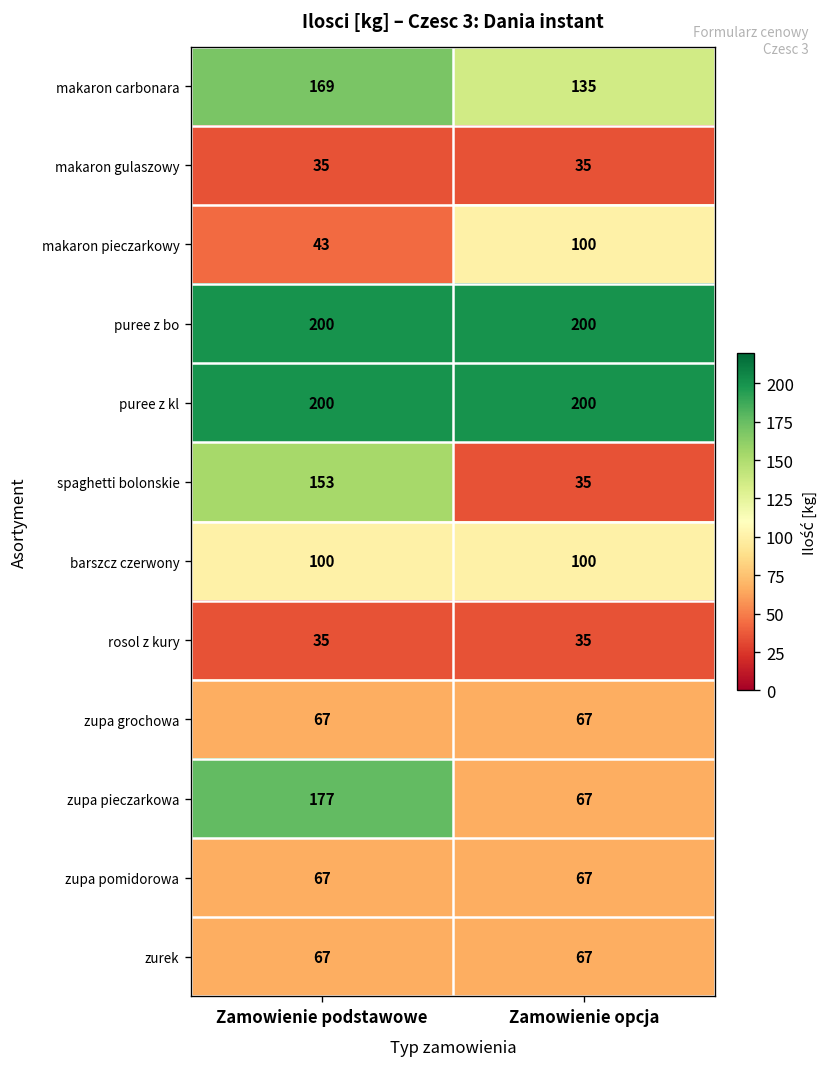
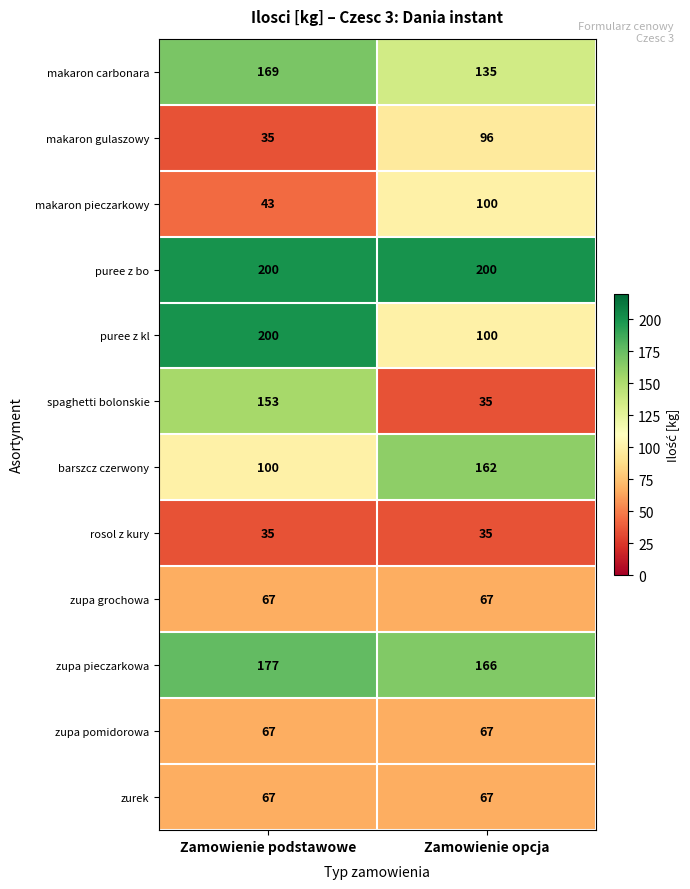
makaron gulaszowy, Zamowienie opcja: 35 -> 96
puree z kl, Zamowienie opcja: 200 -> 100
barszcz czerwony, Zamowienie opcja: 100 -> 162
zupa pieczarkowa, Zamowienie opcja: 67 -> 166
